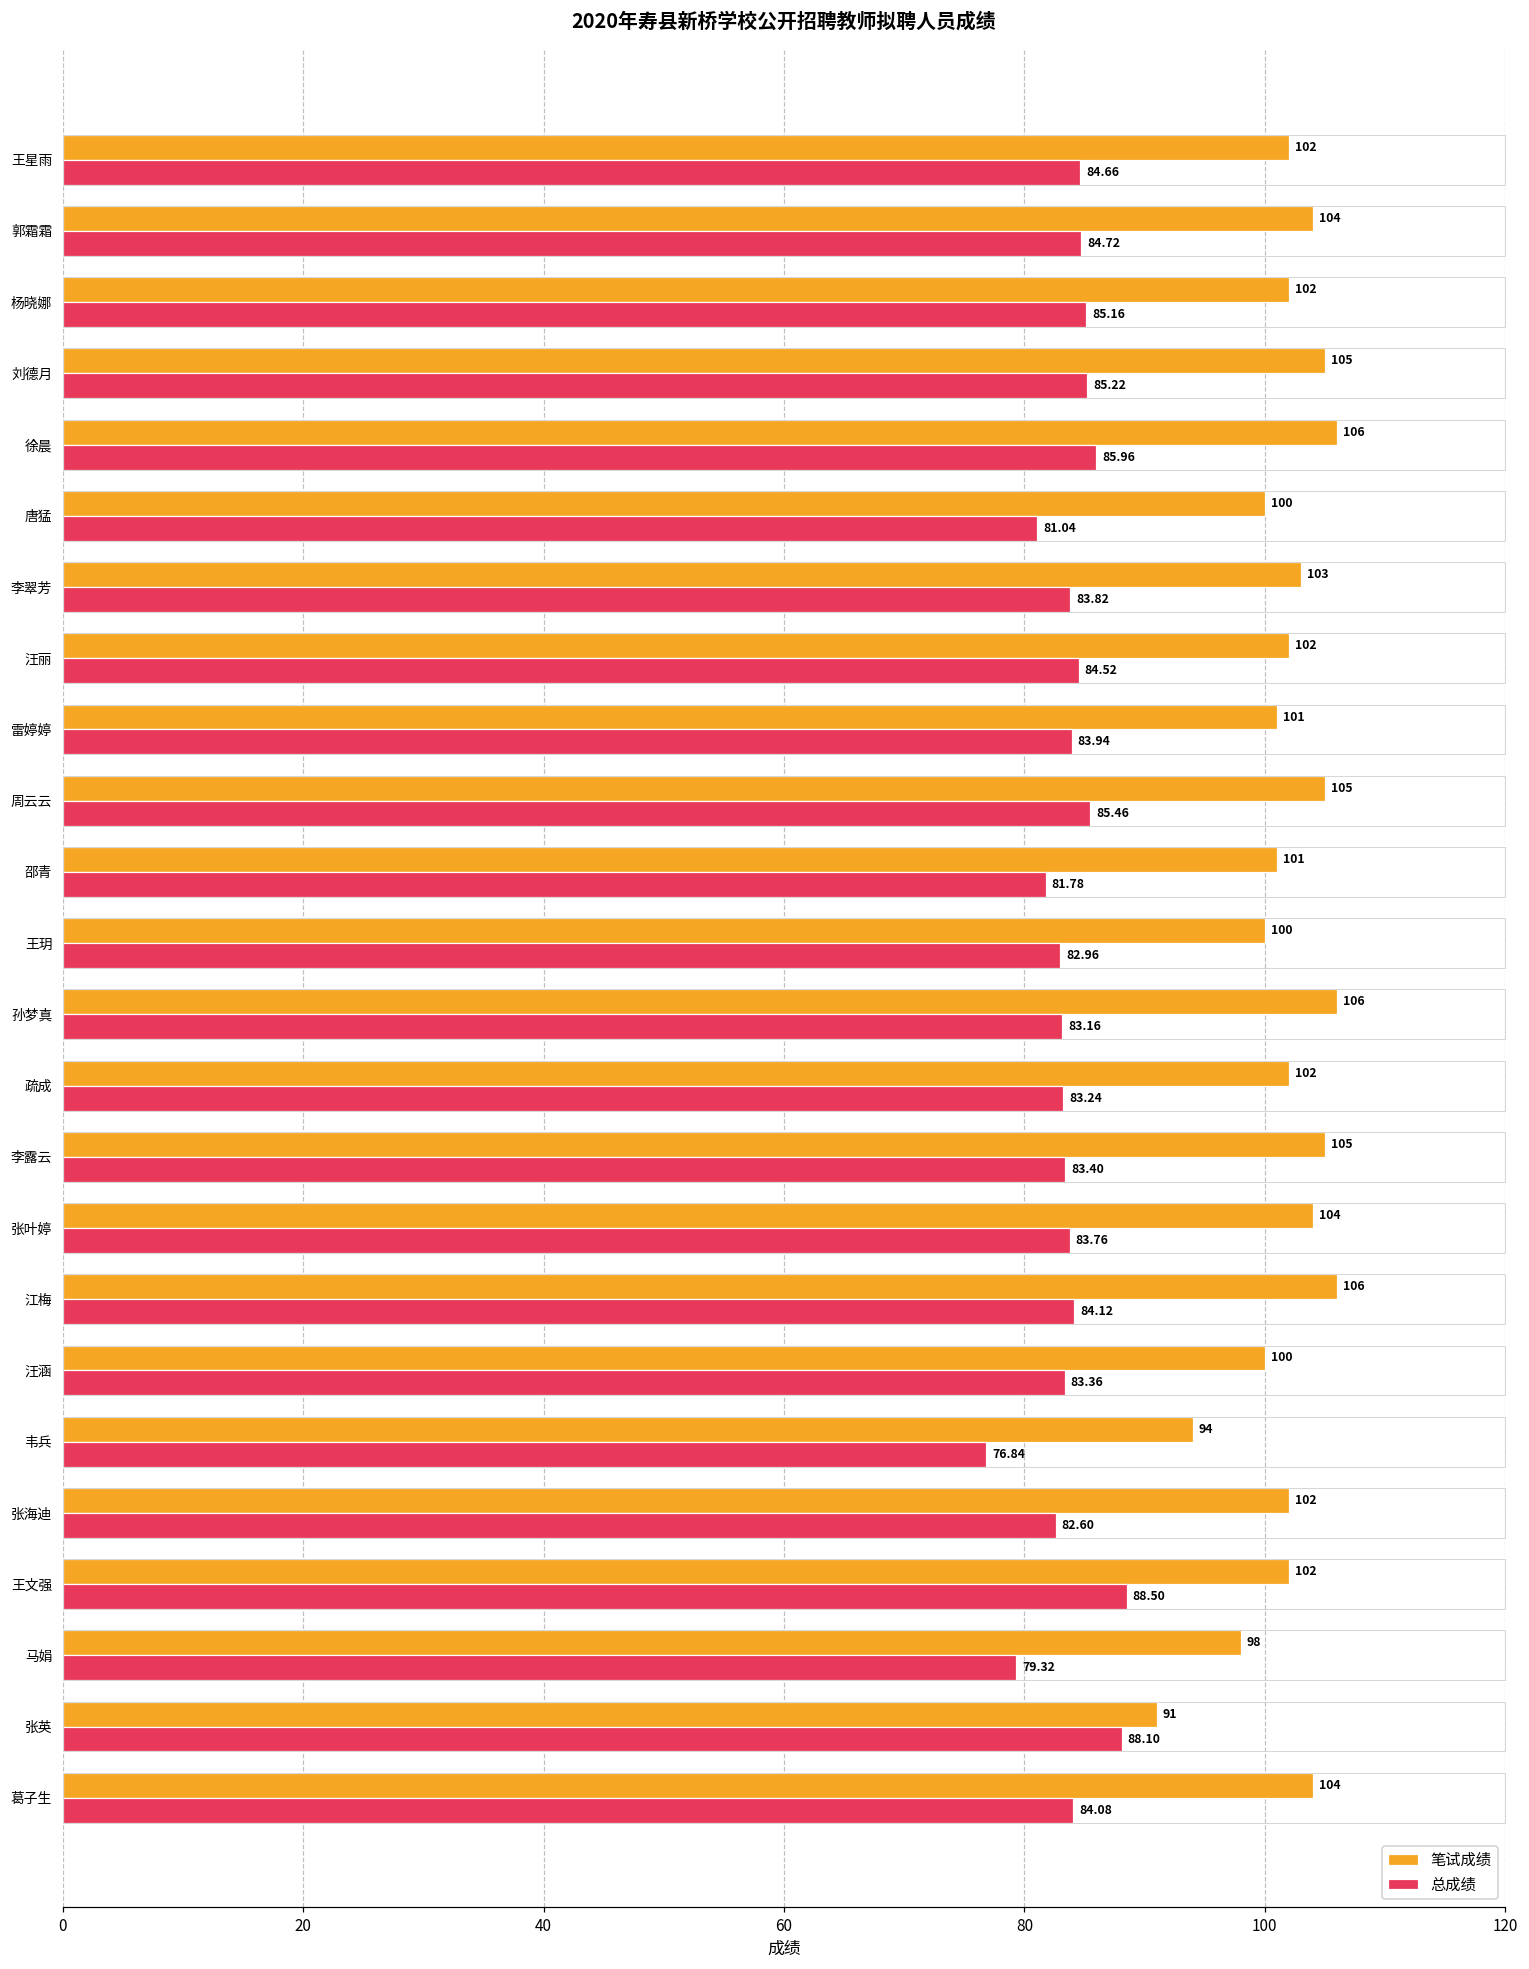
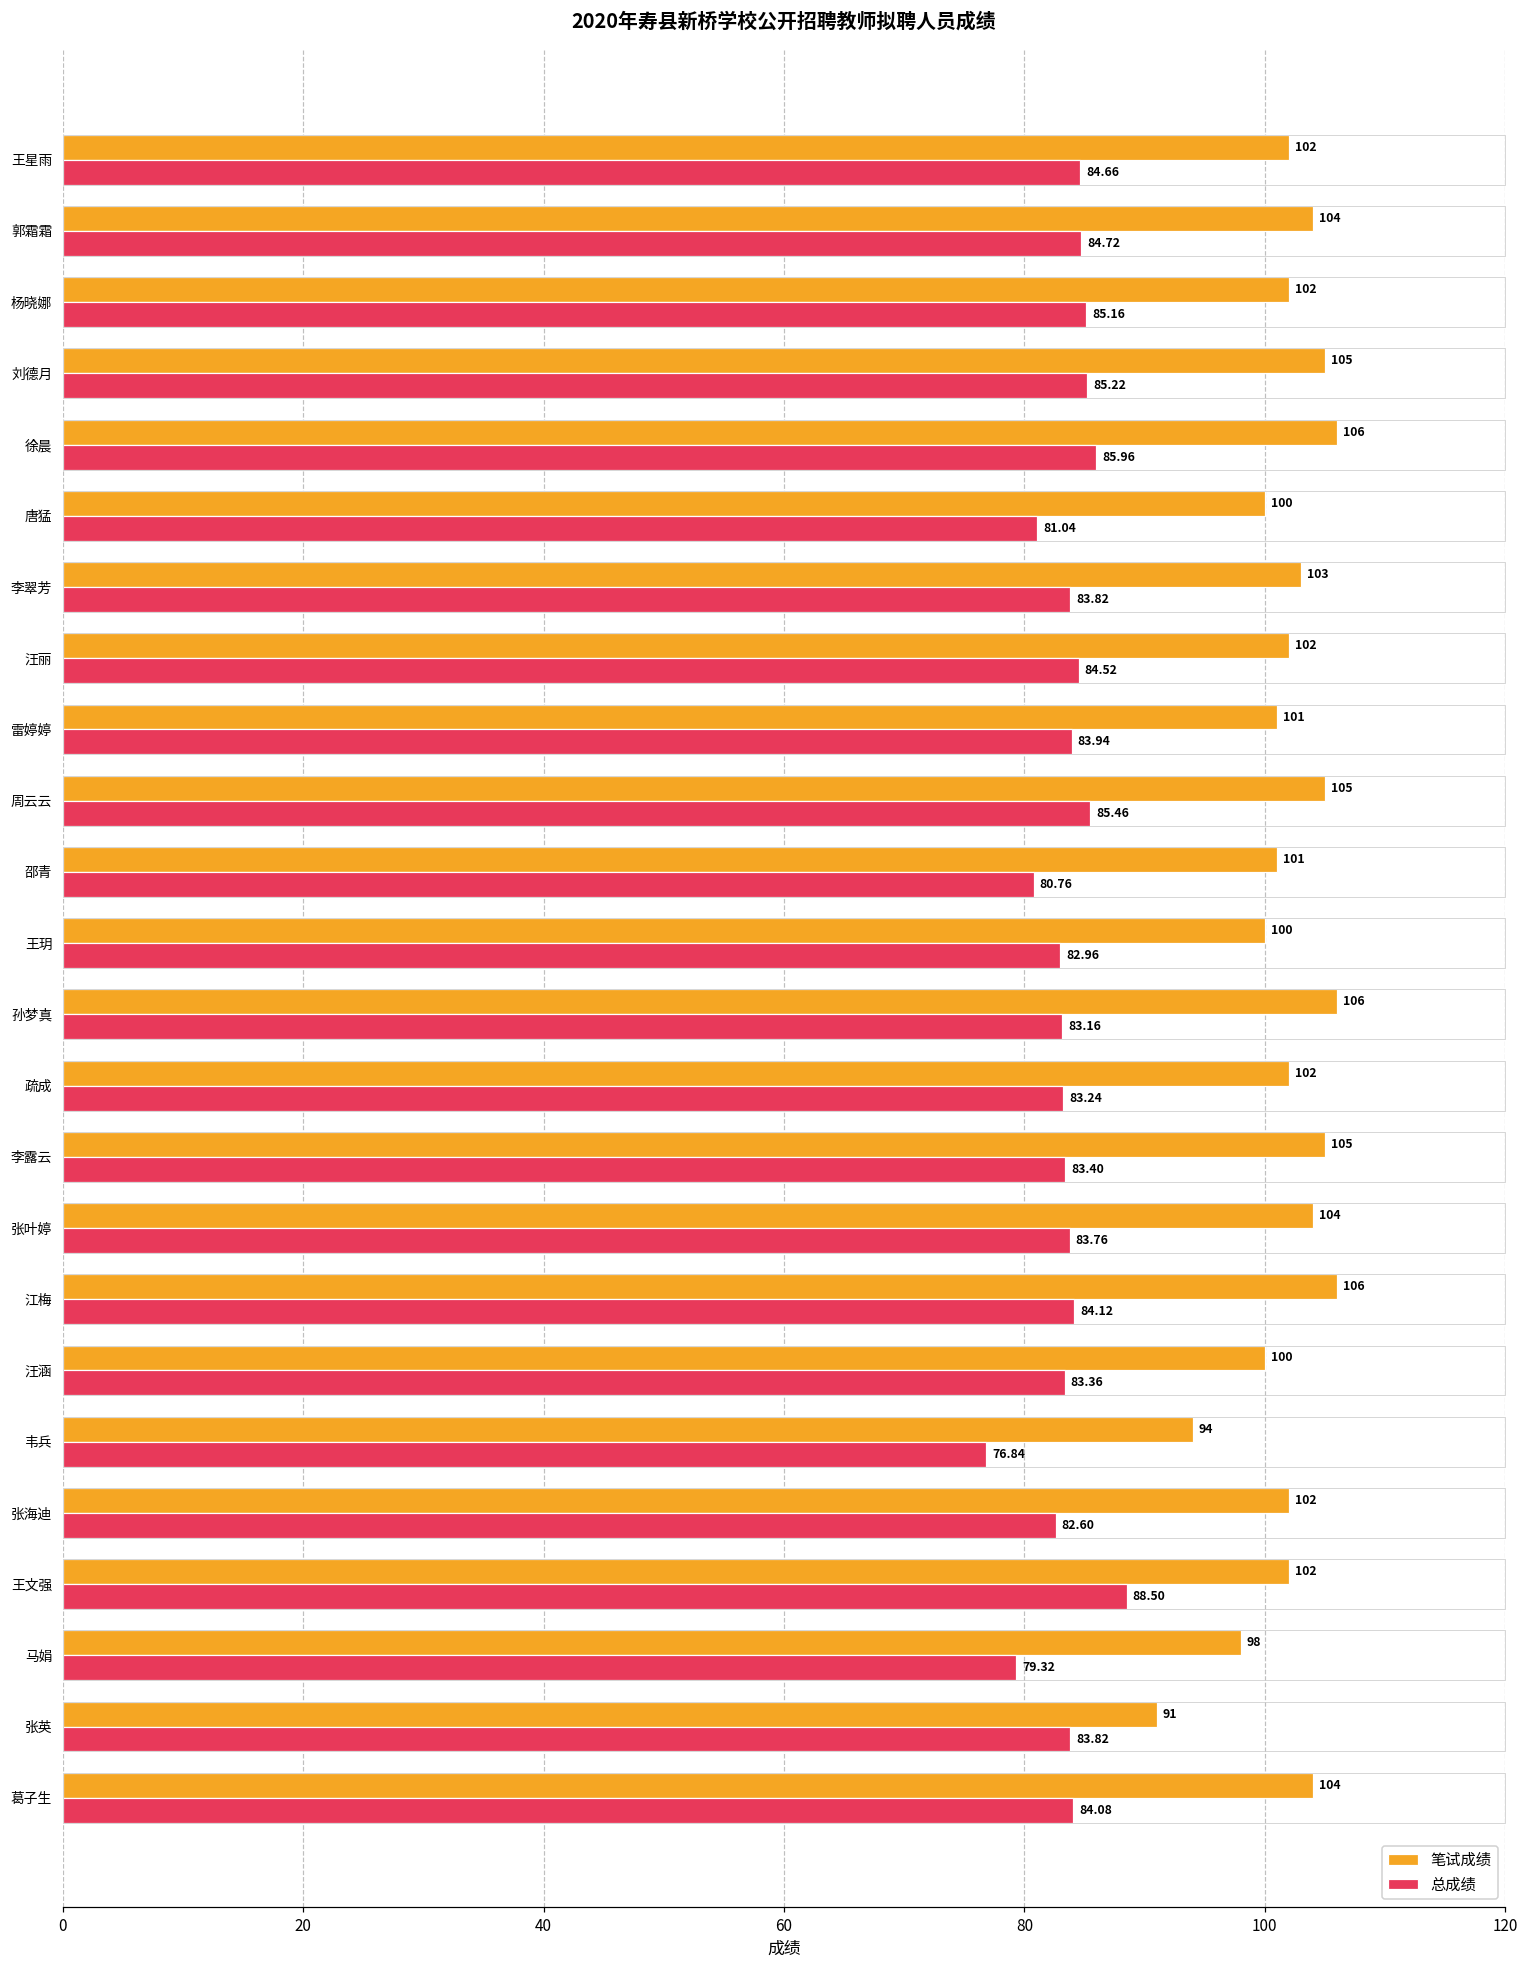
总成绩, 邵青: 81.78 -> 80.76
总成绩, 张英: 88.10 -> 83.82
